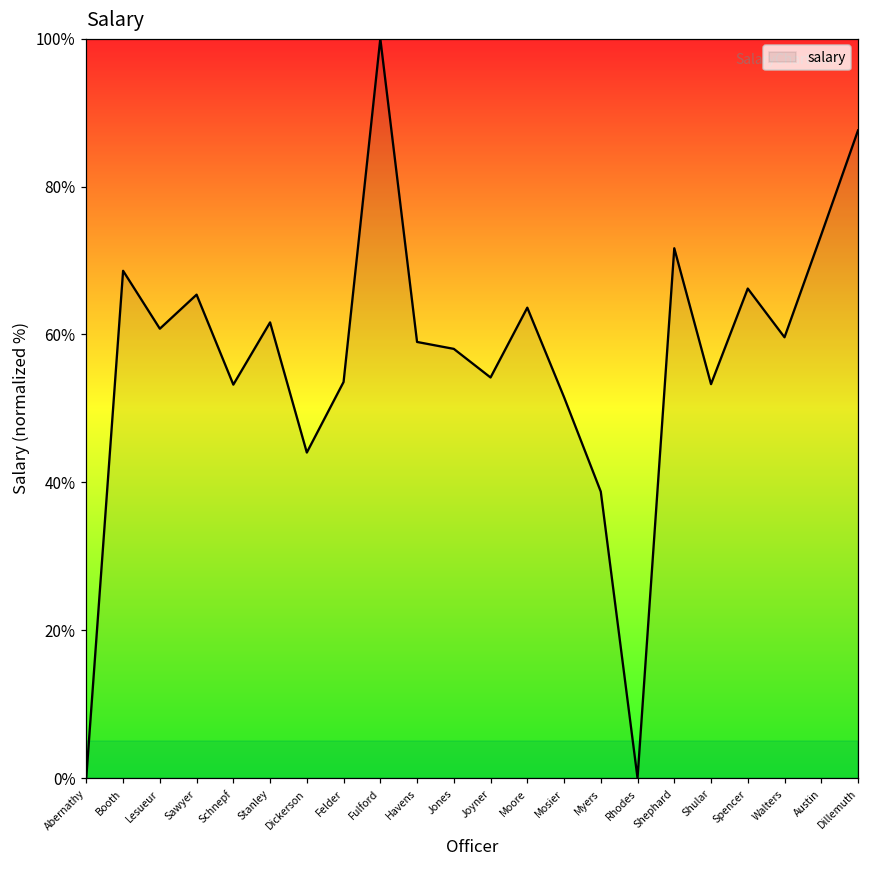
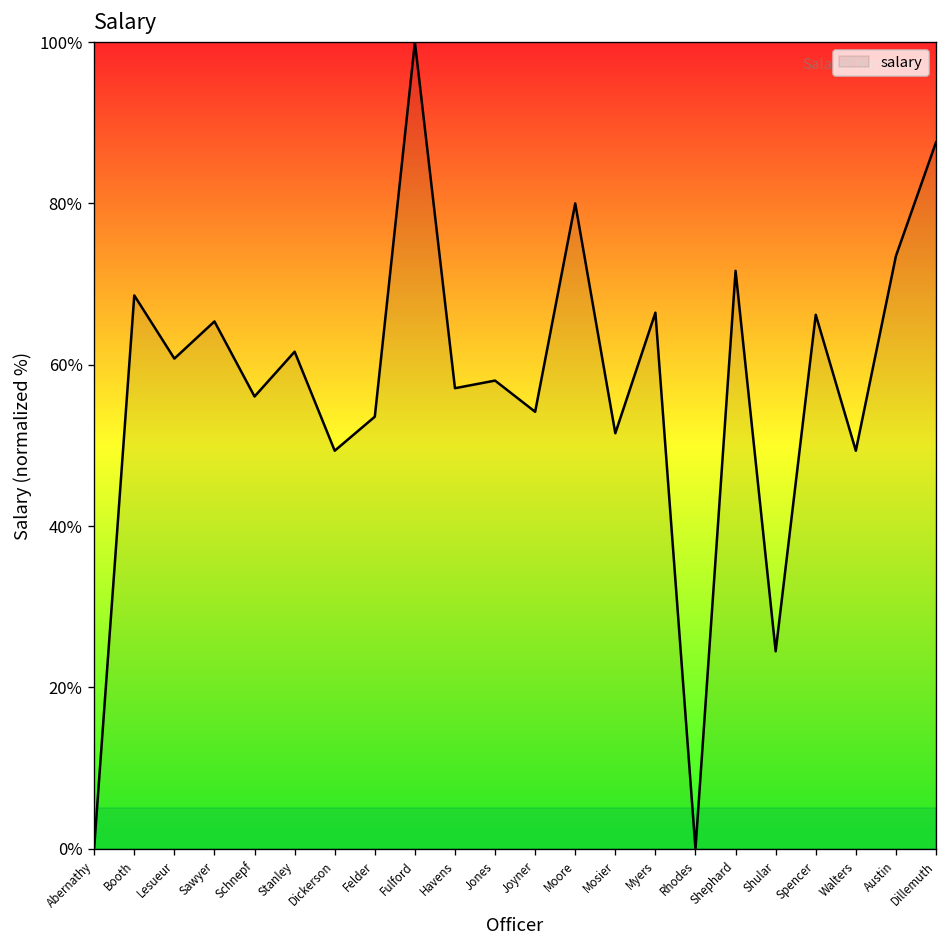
Schnepf: 53% -> 56%
Dickerson: 44% -> 49%
Havens: 59% -> 57%
Moore: 64% -> 80%
Myers: 39% -> 66%
Shular: 53% -> 24%
Walters: 60% -> 49%
